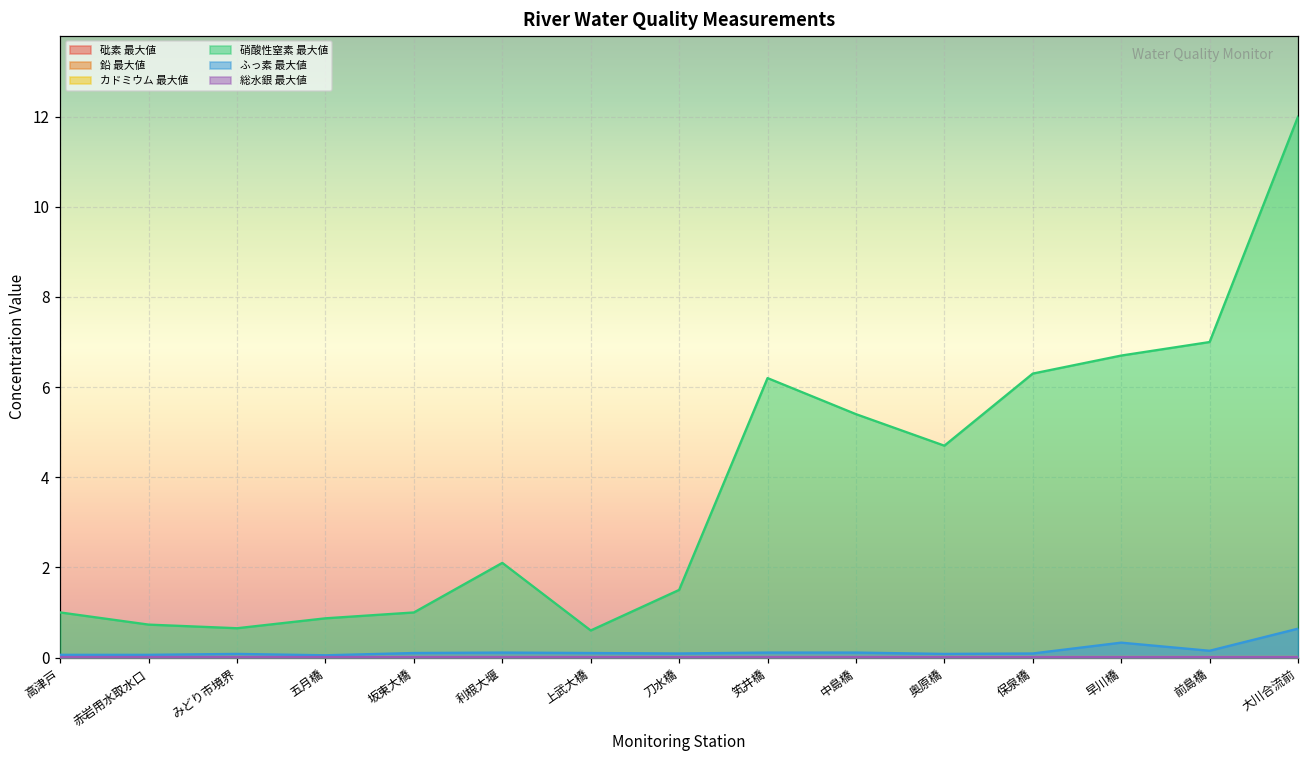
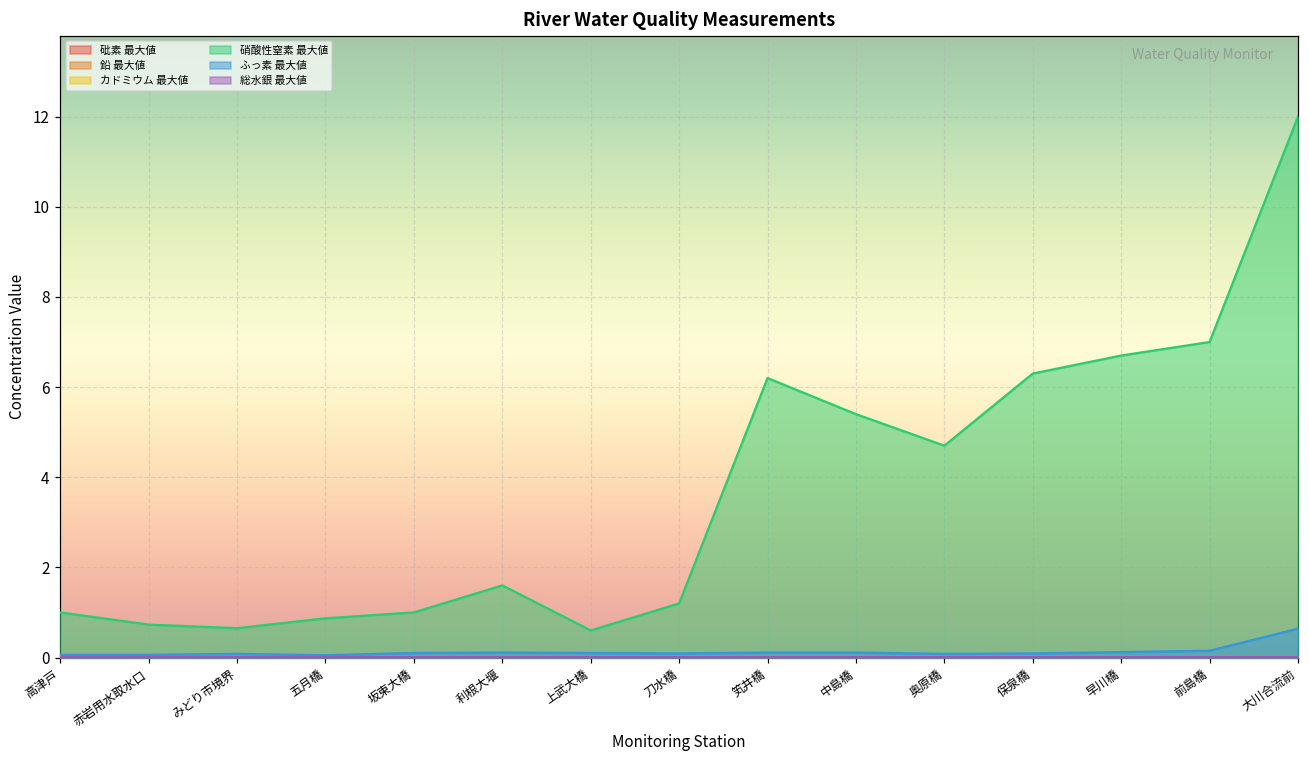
硝酸性窒素 最大値, 利根大堰: 2.1 -> 1.6
硝酸性窒素 最大値, 刀水橋: 1.5 -> 1.2
ふっ素 最大値, 早川橋: 0.3 -> 0.1
